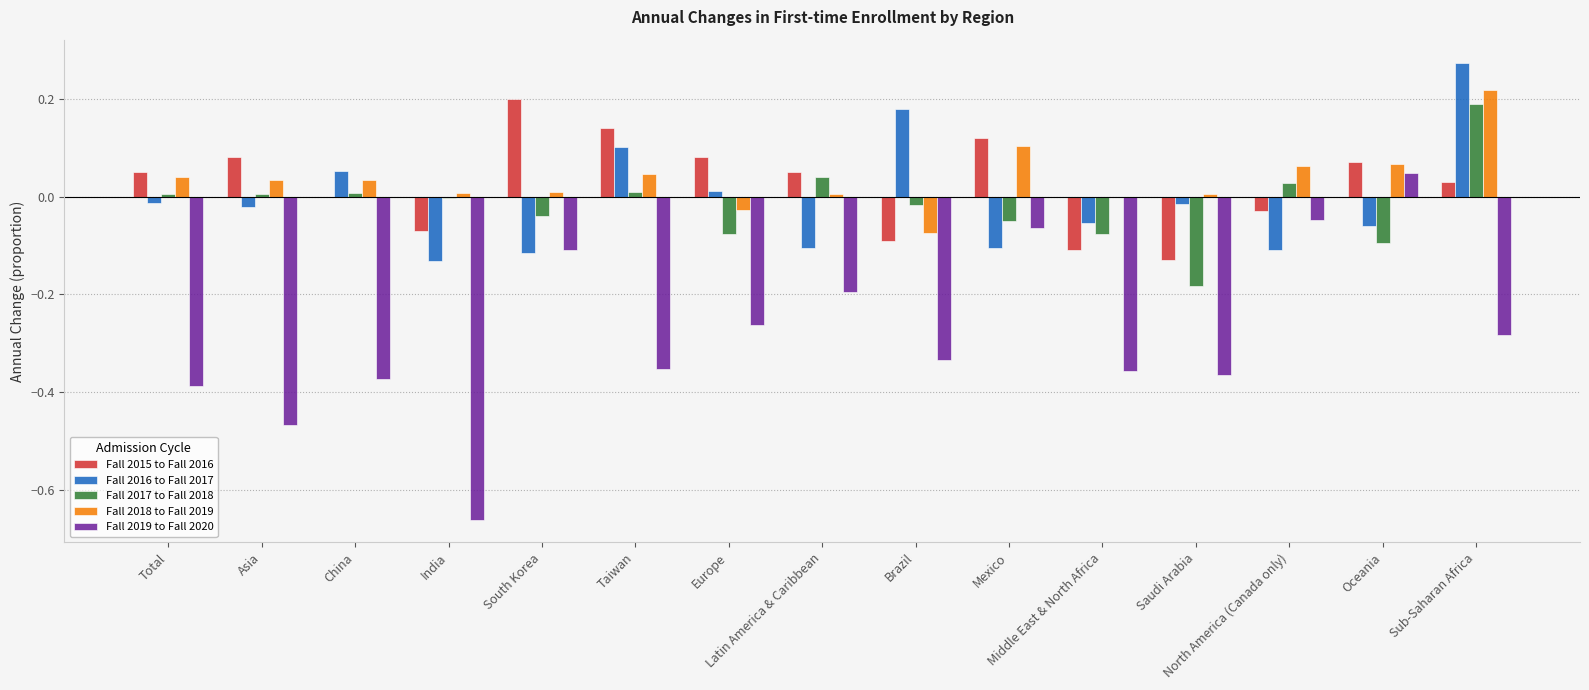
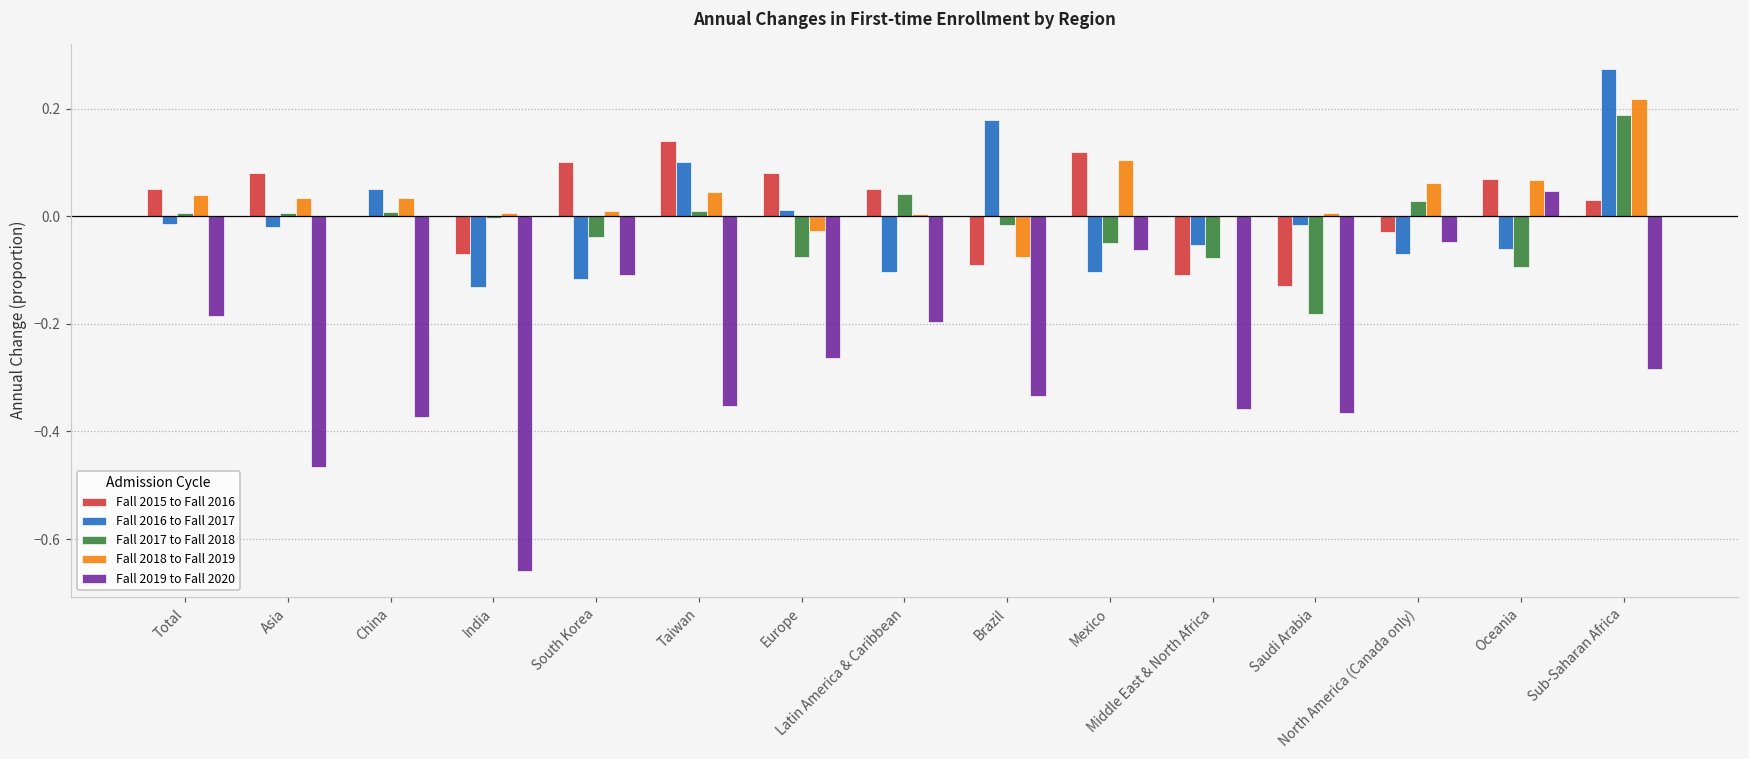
Fall 2019 to Fall 2020, Total: -0.39 -> -0.19
Fall 2015 to Fall 2016, South Korea: 0.2 -> 0.1
Fall 2016 to Fall 2017, North America (Canada only): -0.11 -> -0.07
